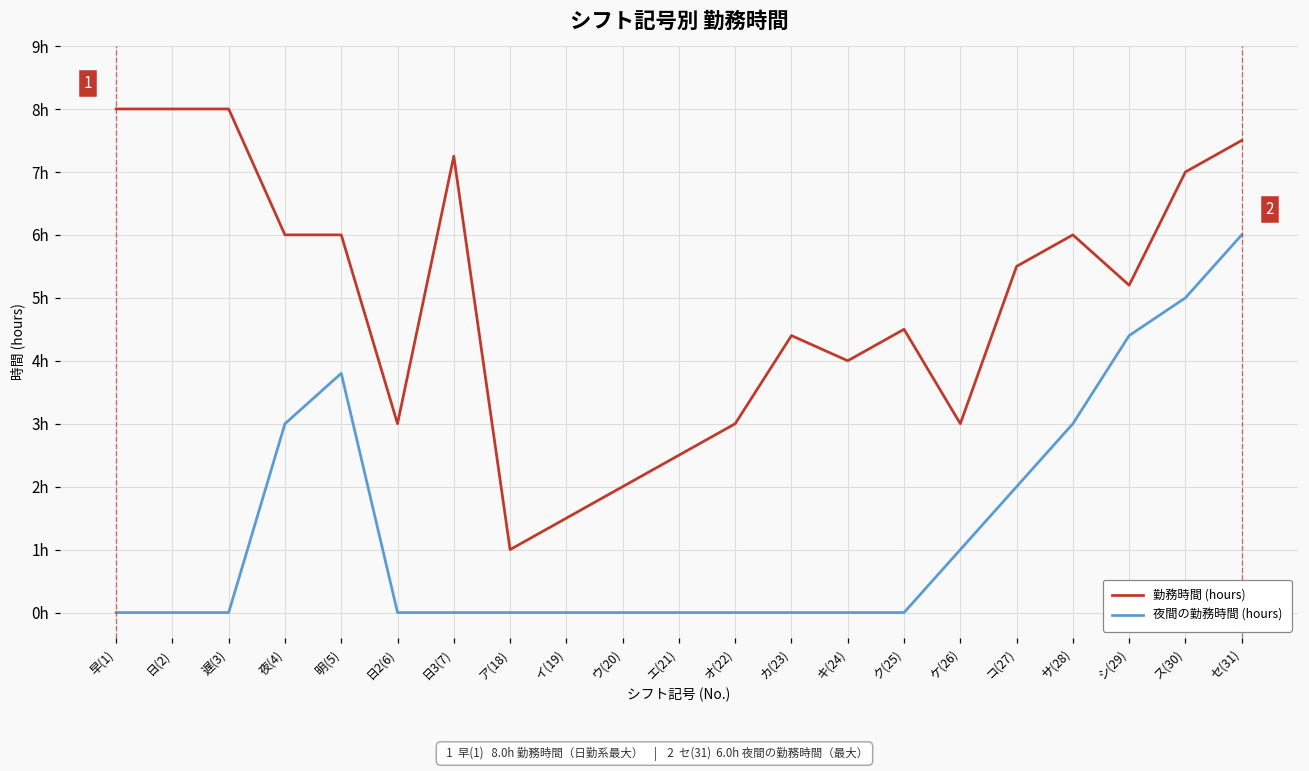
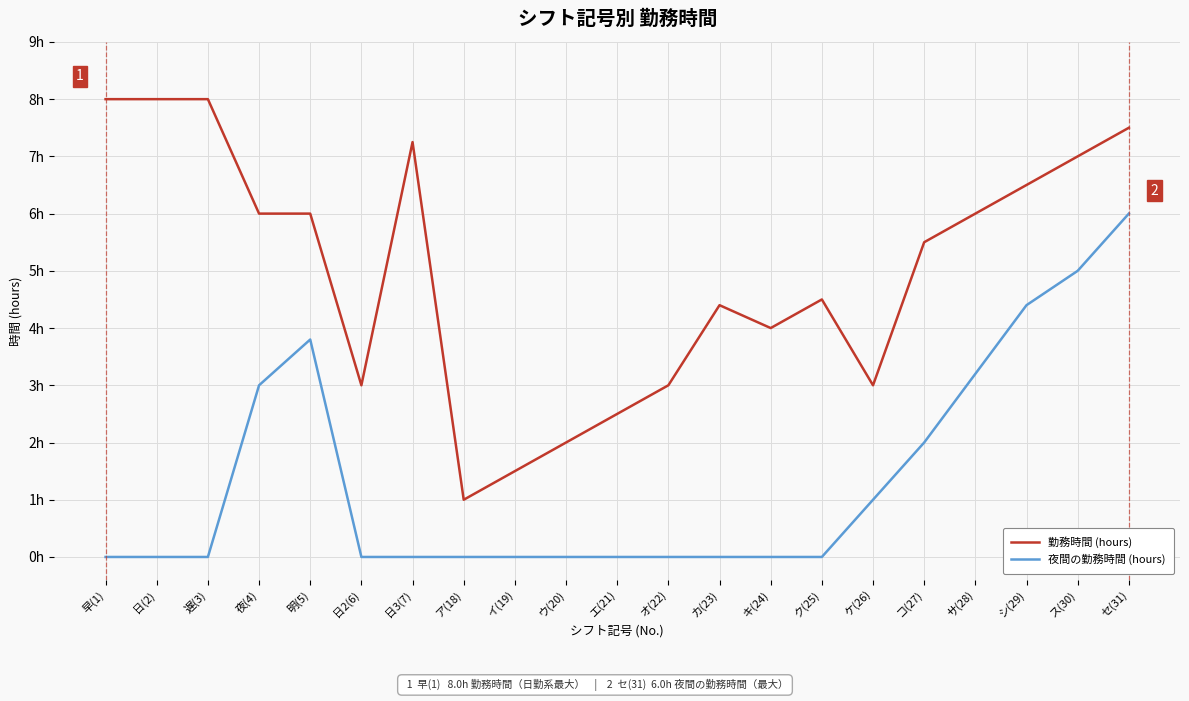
夜間の勤務時間 (hours), サ(28): 3.0h -> 3.2h
勤務時間 (hours), シ(29): 5.2h -> 6.5h
